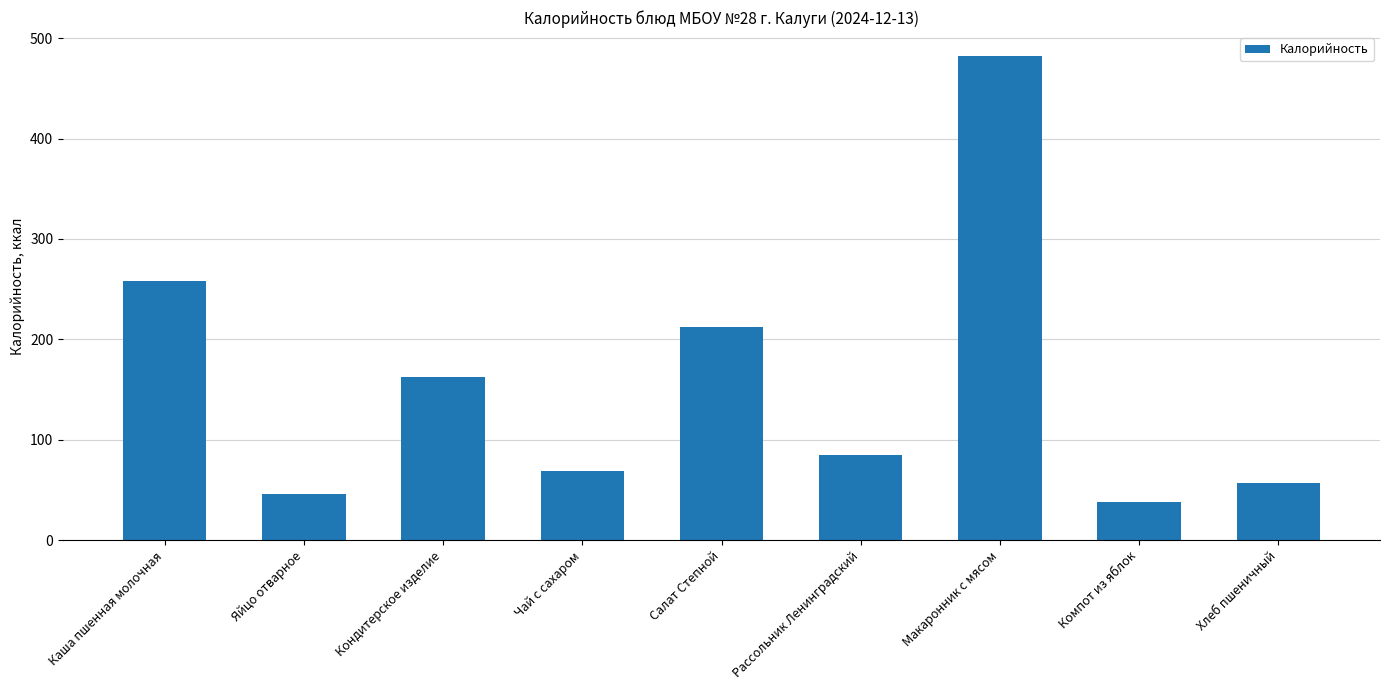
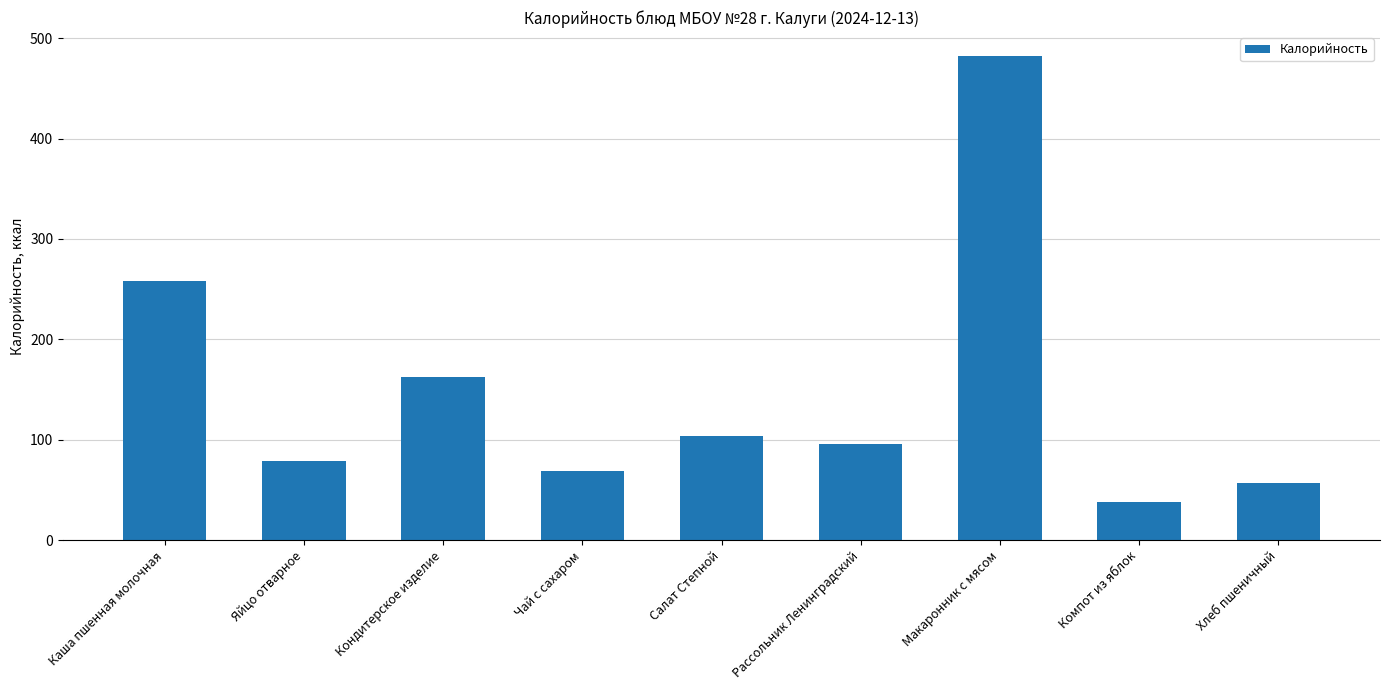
Яйцо отварное: 46 -> 79
Салат Степной: 213 -> 104
Рассольник Ленинградский: 85 -> 96
